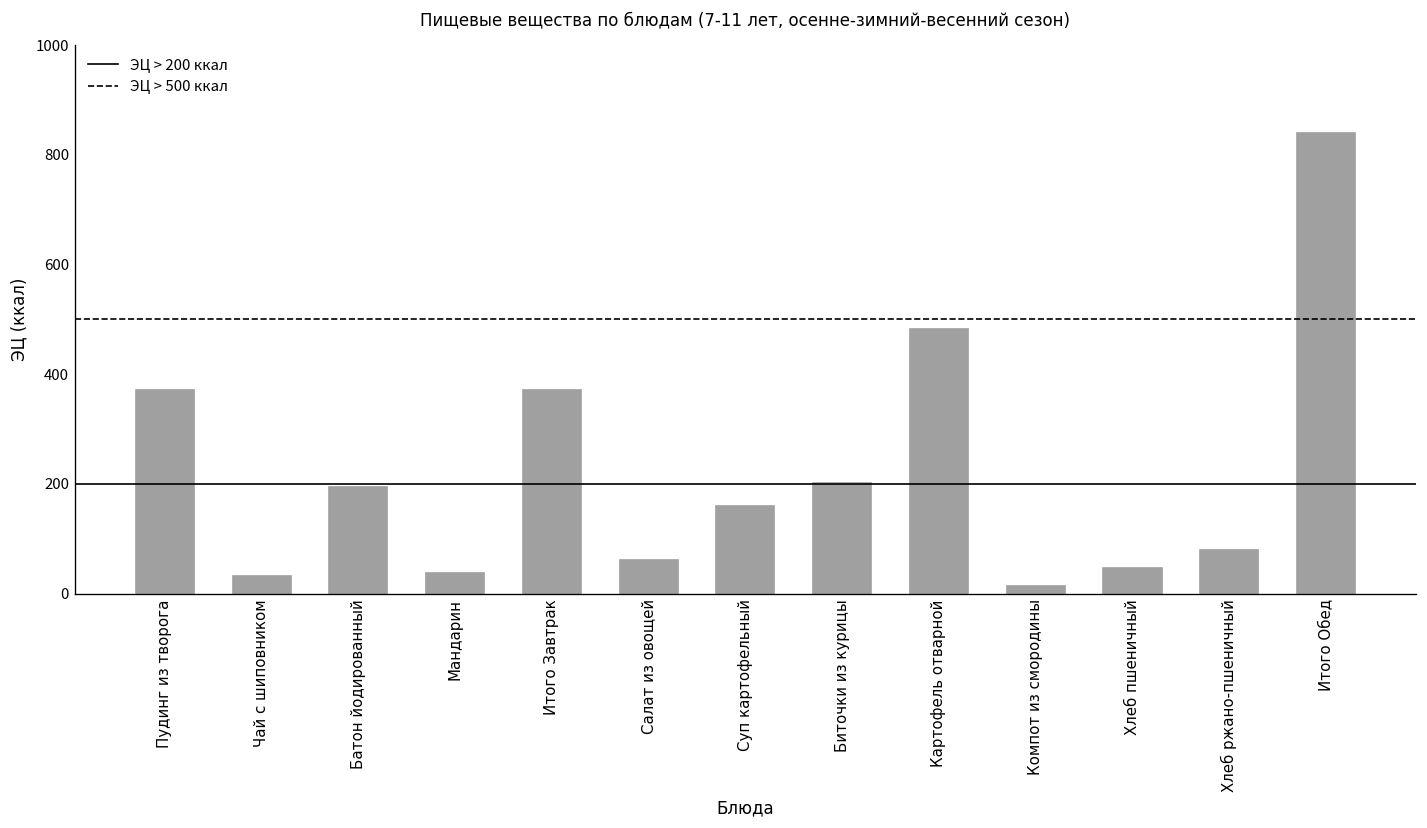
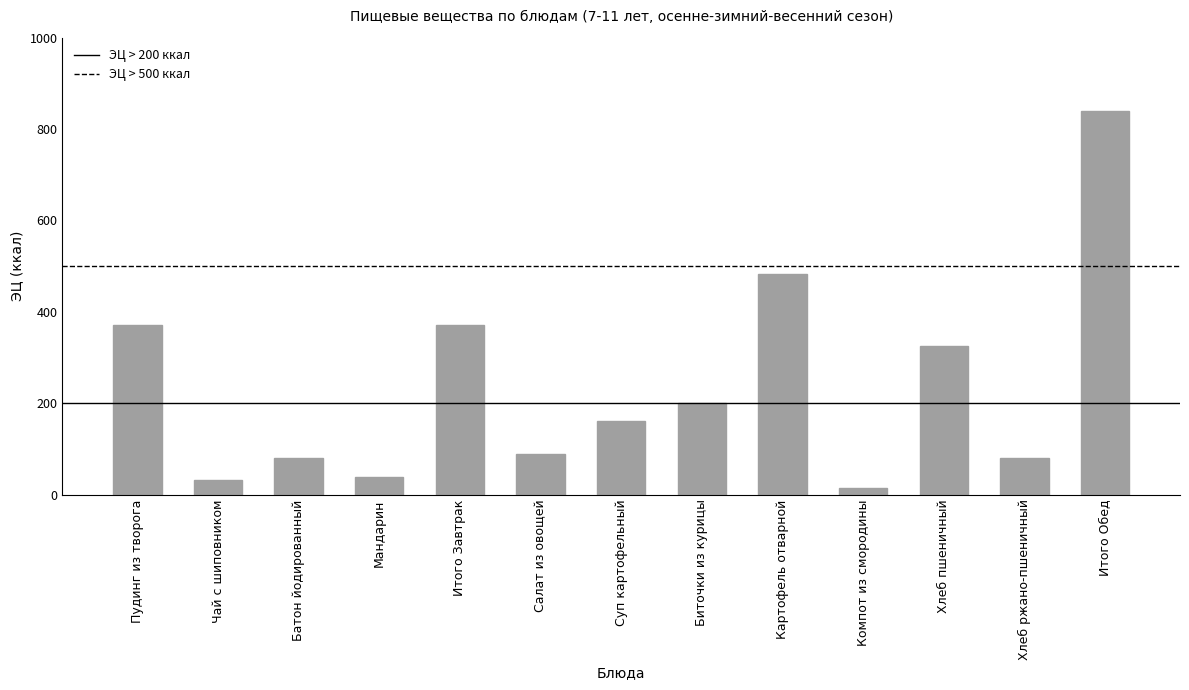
Батон йодированный: 190 -> 80
Салат из овощей: 60 -> 90
Хлеб пшеничный: 50 -> 320
